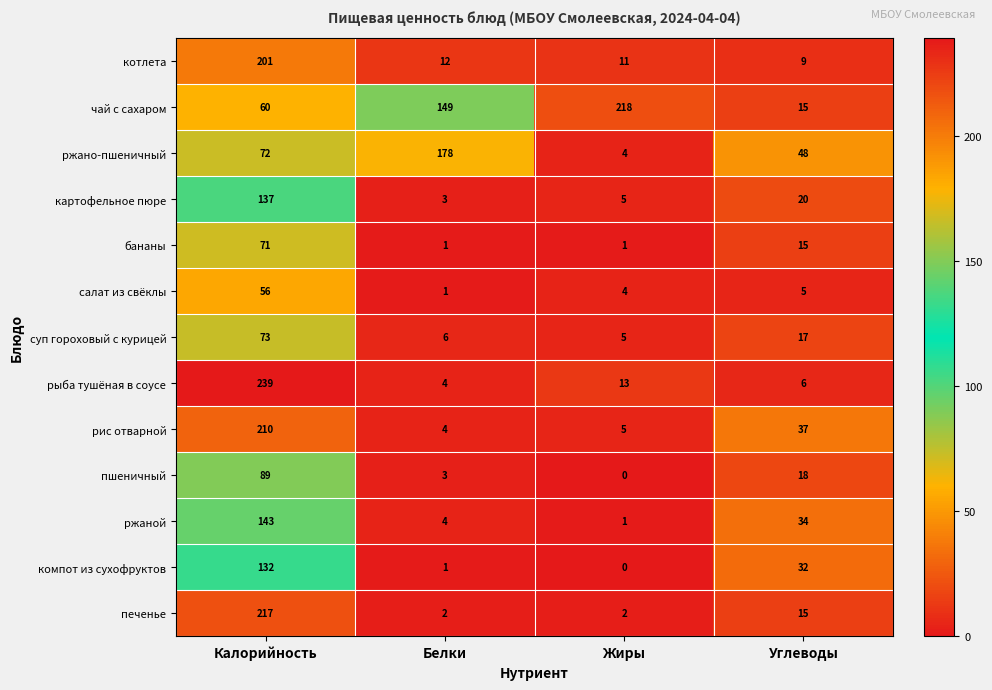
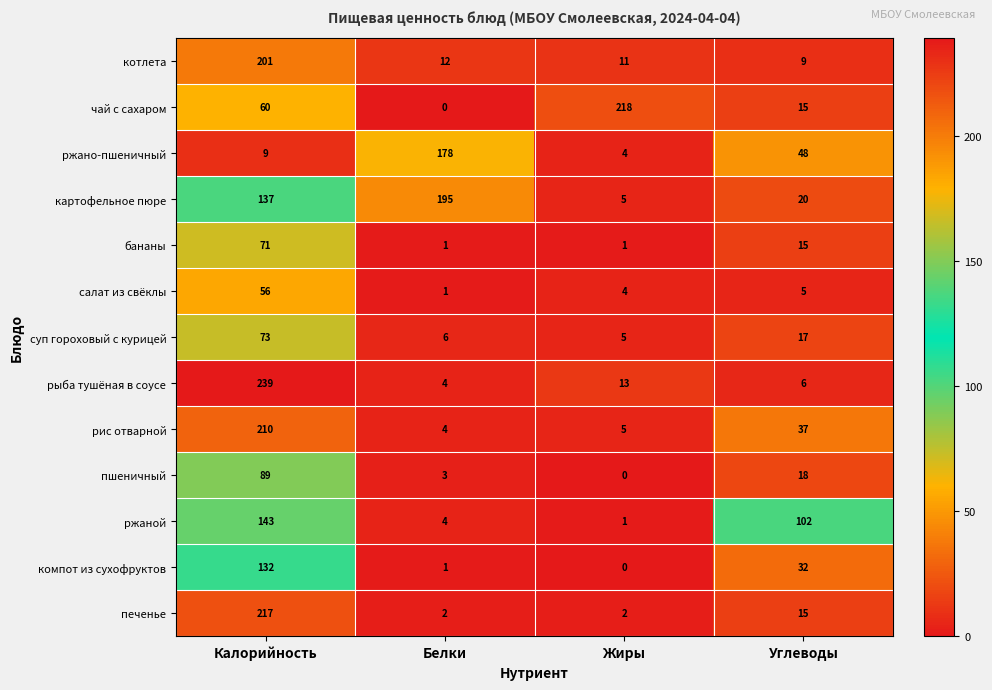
чай с сахаром, Белки: 149 -> 0
ржано-пшеничный, Калорийность: 72 -> 9
картофельное пюре, Белки: 3 -> 195
ржаной, Углеводы: 34 -> 102
